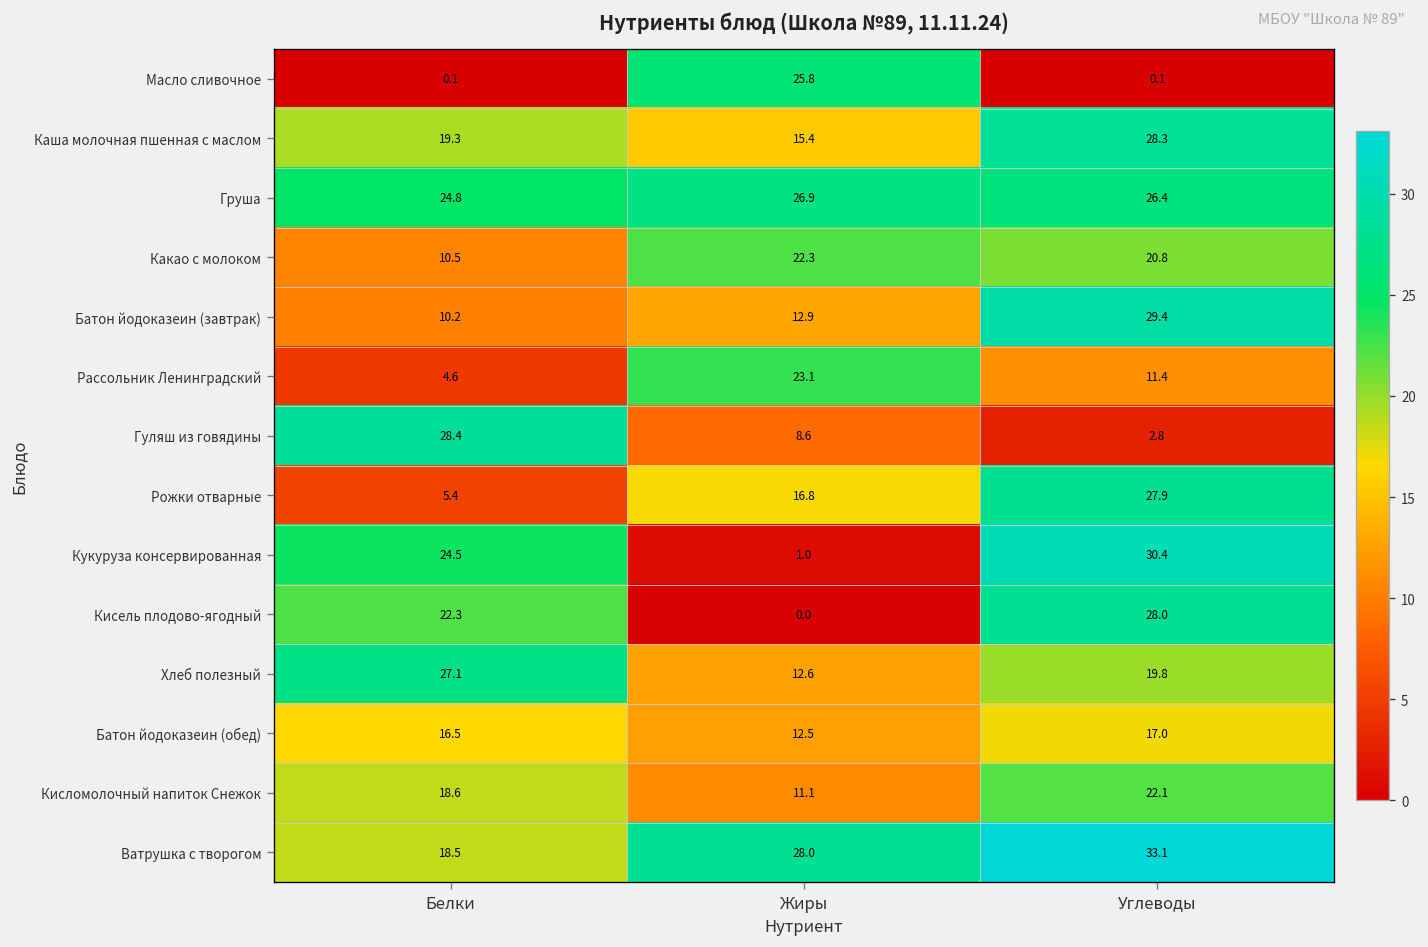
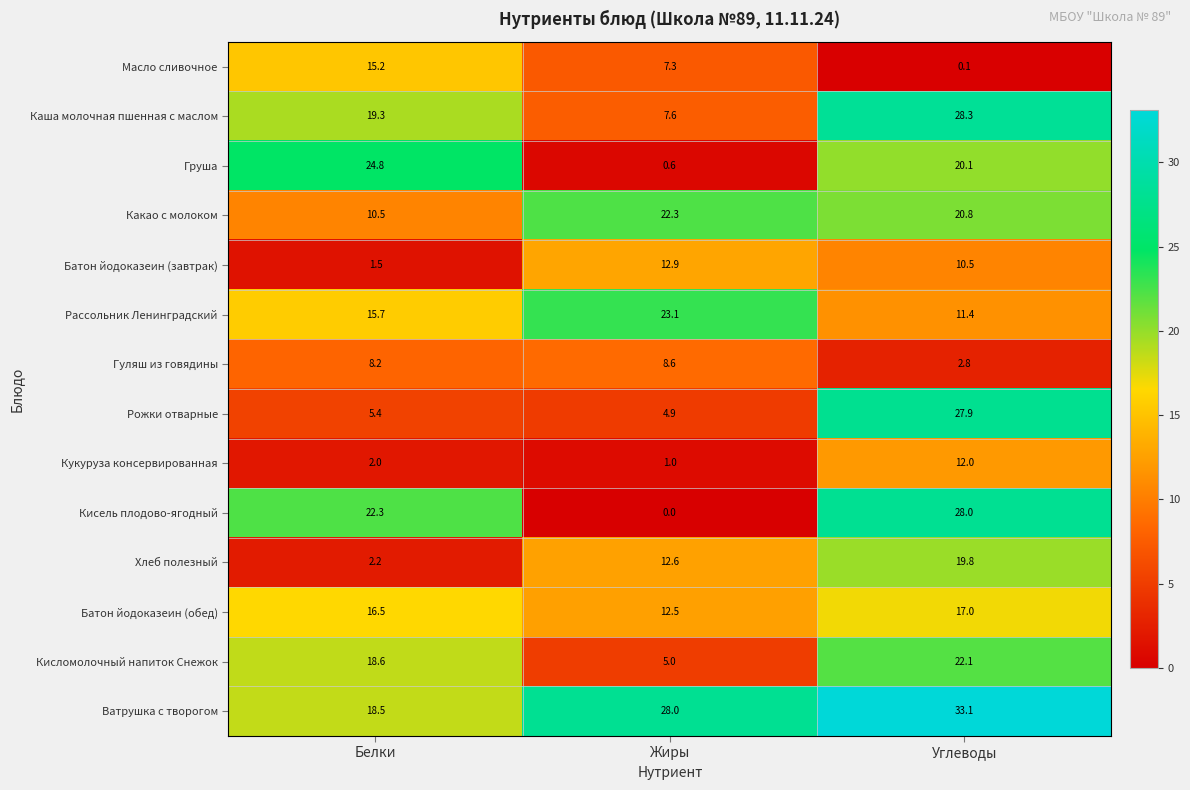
Масло сливочное, Белки: 0.1 -> 15.2
Масло сливочное, Жиры: 25.8 -> 7.3
Каша молочная пшенная с маслом, Жиры: 15.4 -> 7.6
Груша, Жиры: 26.9 -> 0.6
Груша, Углеводы: 26.4 -> 20.1
Батон йодоказеин (завтрак), Белки: 10.2 -> 1.5
Батон йодоказеин (завтрак), Углеводы: 29.4 -> 10.5
Рассольник Ленинградский, Белки: 4.6 -> 15.7
Гуляш из говядины, Белки: 28.4 -> 8.2
Рожки отварные, Жиры: 16.8 -> 4.9
Кукуруза консервированная, Белки: 24.5 -> 2.0
Кукуруза консервированная, Углеводы: 30.4 -> 12.0
Хлеб полезный, Белки: 27.1 -> 2.2
Кисломолочный напиток Снежок, Жиры: 11.1 -> 5.0
